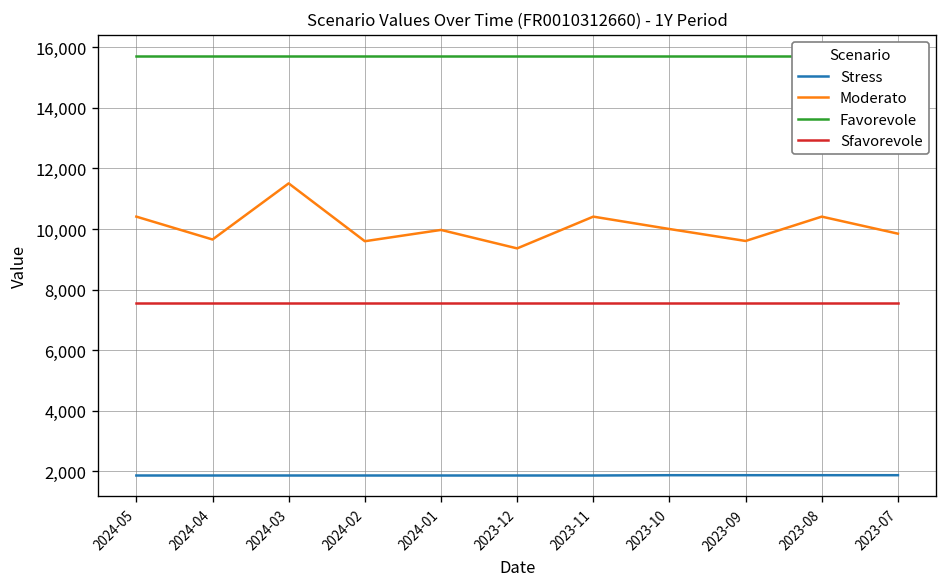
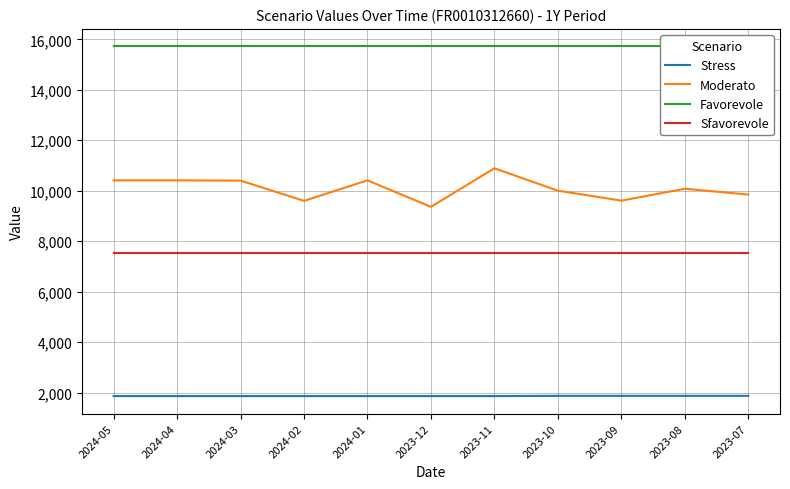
Moderato, 2024-04: 9,700 -> 10,400
Moderato, 2024-03: 11,500 -> 10,400
Moderato, 2024-01: 10,000 -> 10,400
Moderato, 2023-11: 10,400 -> 10,900
Moderato, 2023-08: 10,400 -> 10,100
